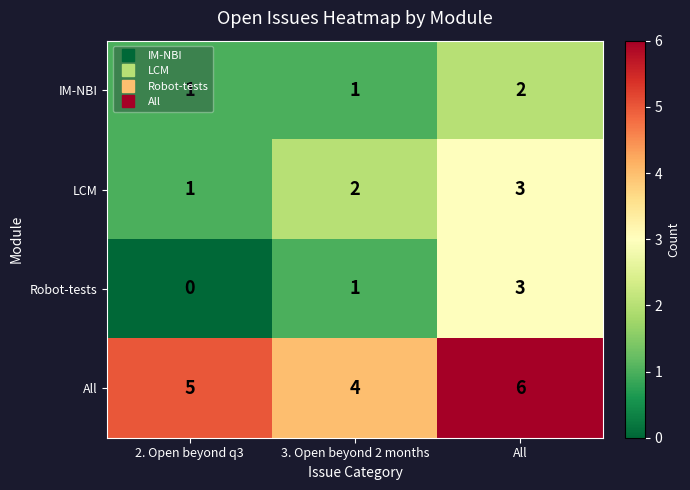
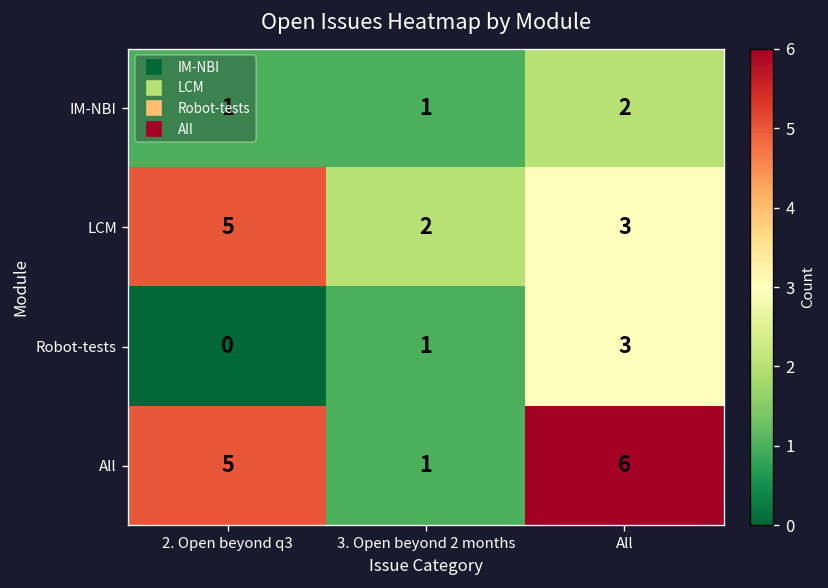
LCM, 2. Open beyond q3: 1 -> 5
All, 3. Open beyond 2 months: 4 -> 1
